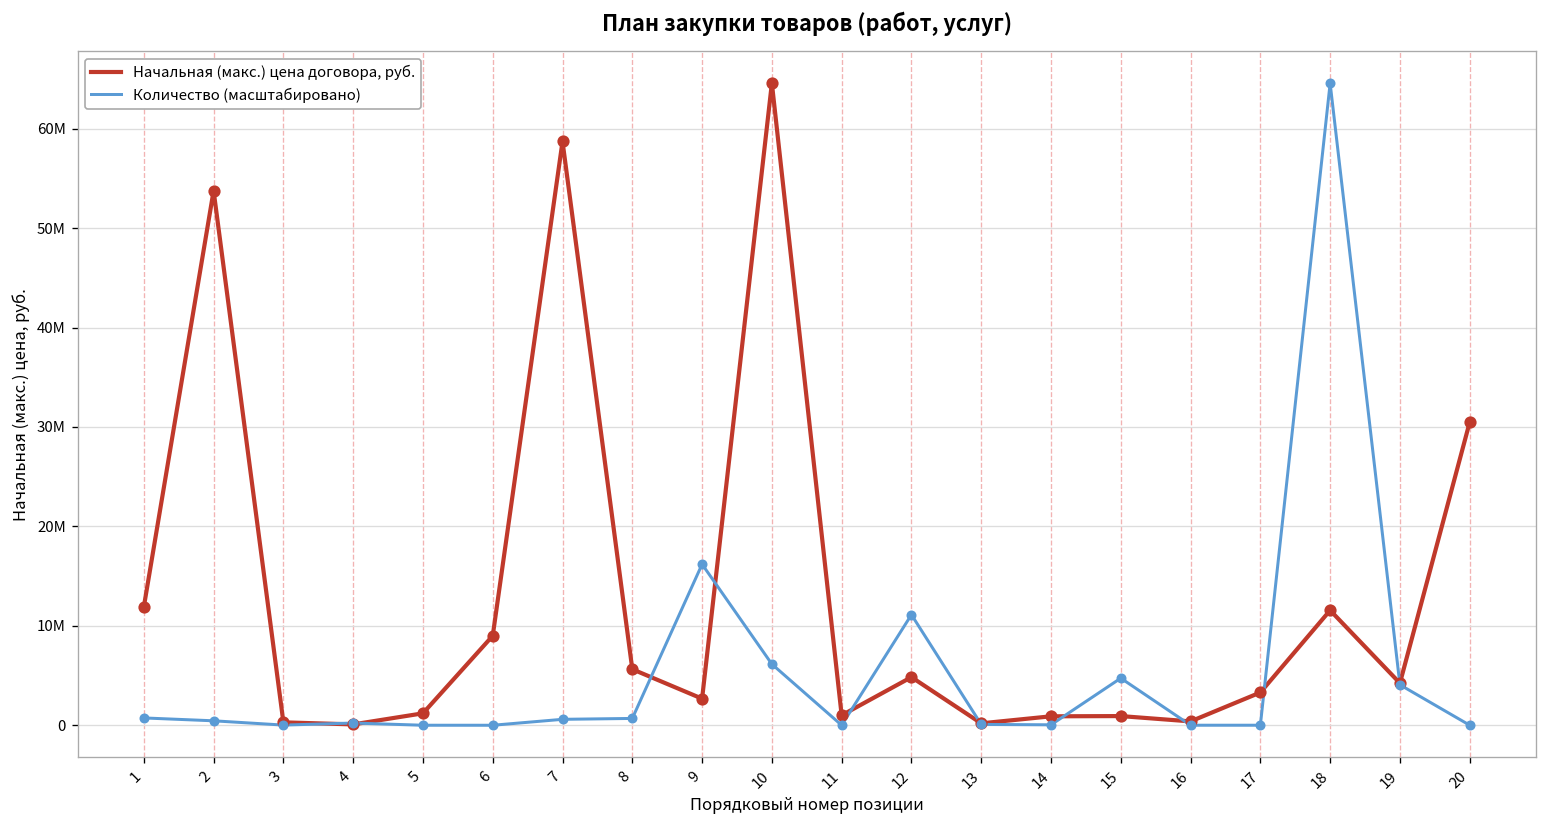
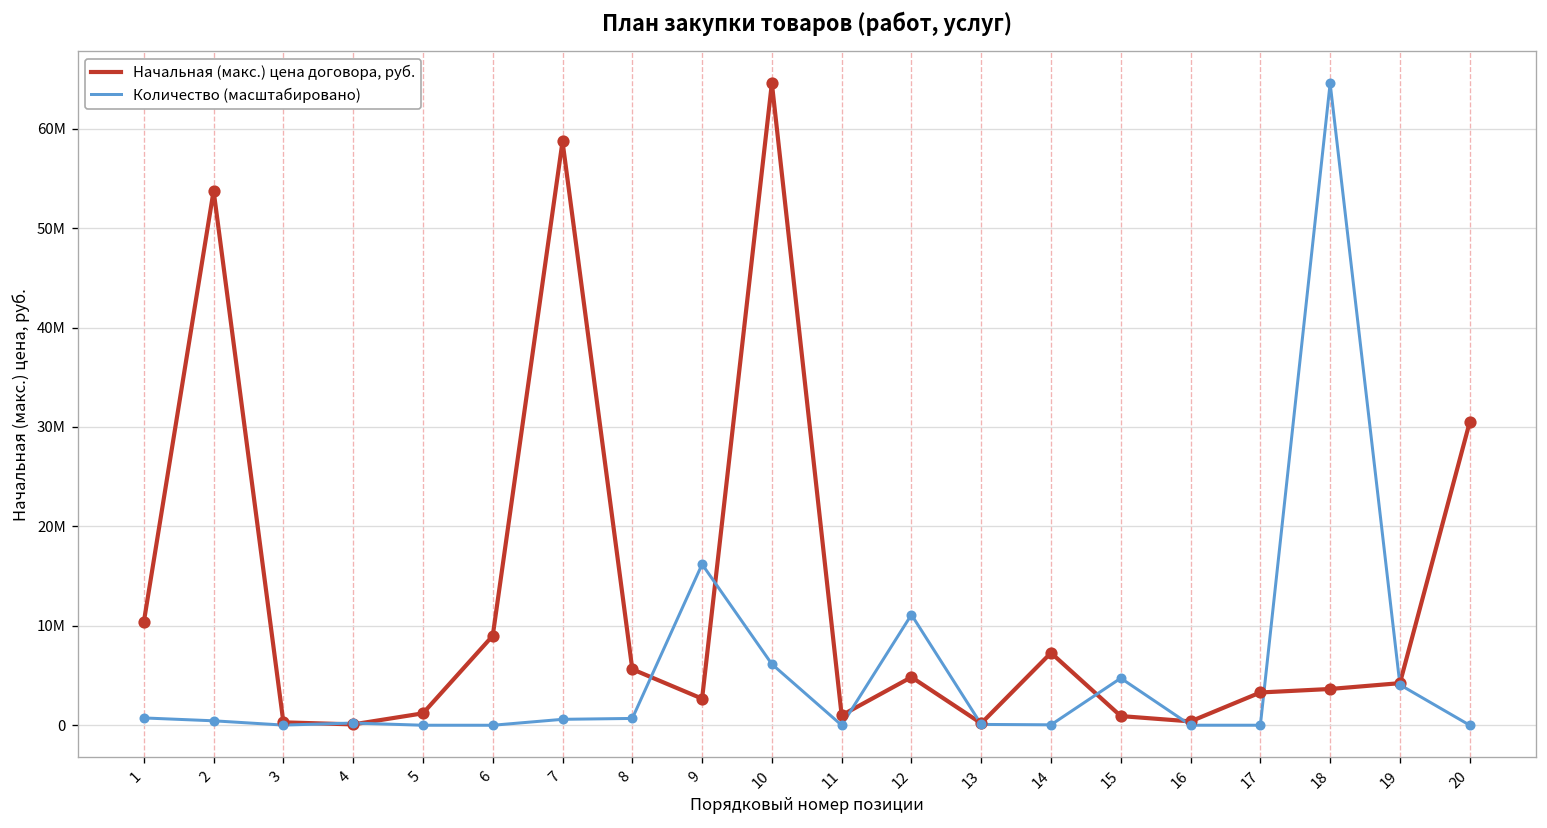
Начальная (макс.) цена договора, руб., 1: 12000000 -> 10000000
Начальная (макс.) цена договора, руб., 14: 1000000 -> 7000000
Начальная (макс.) цена договора, руб., 18: 12000000 -> 4000000
